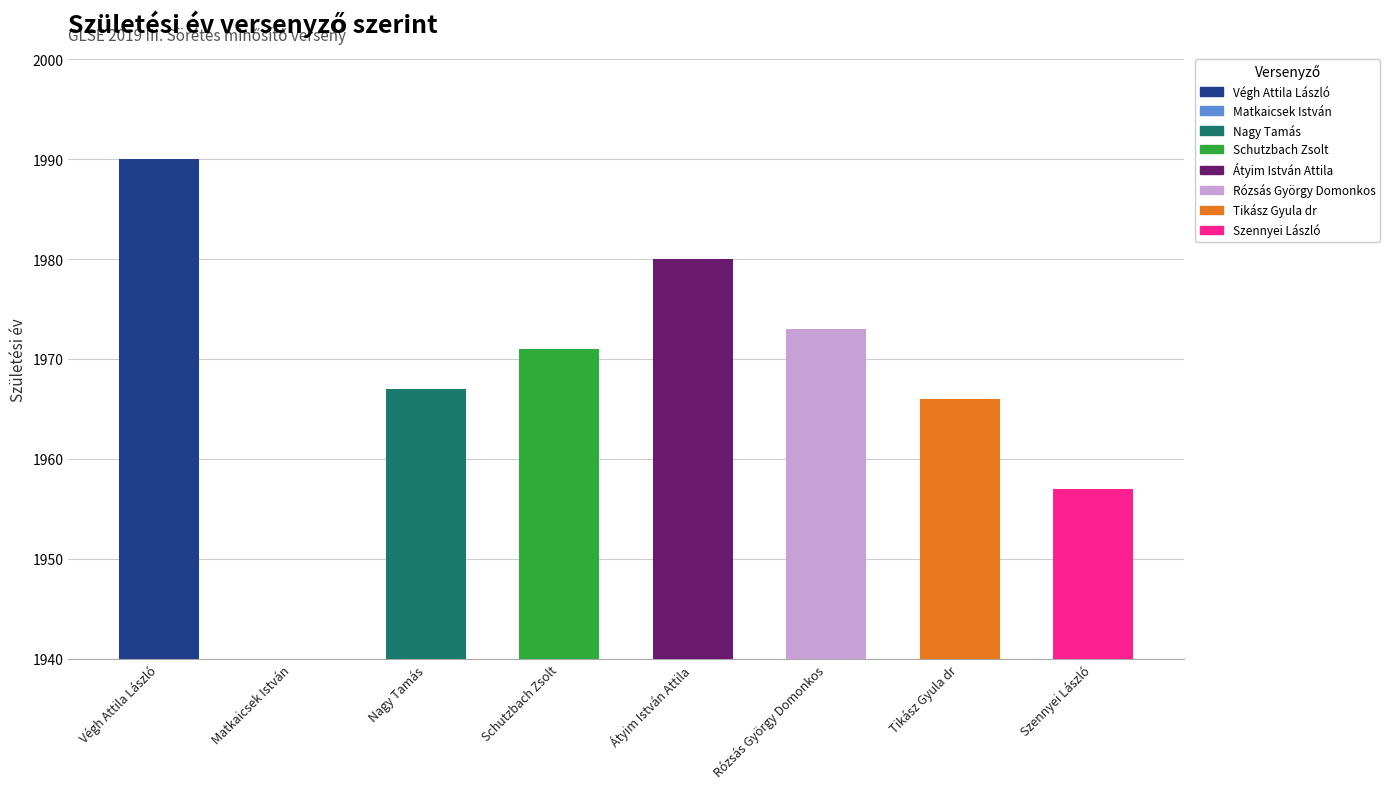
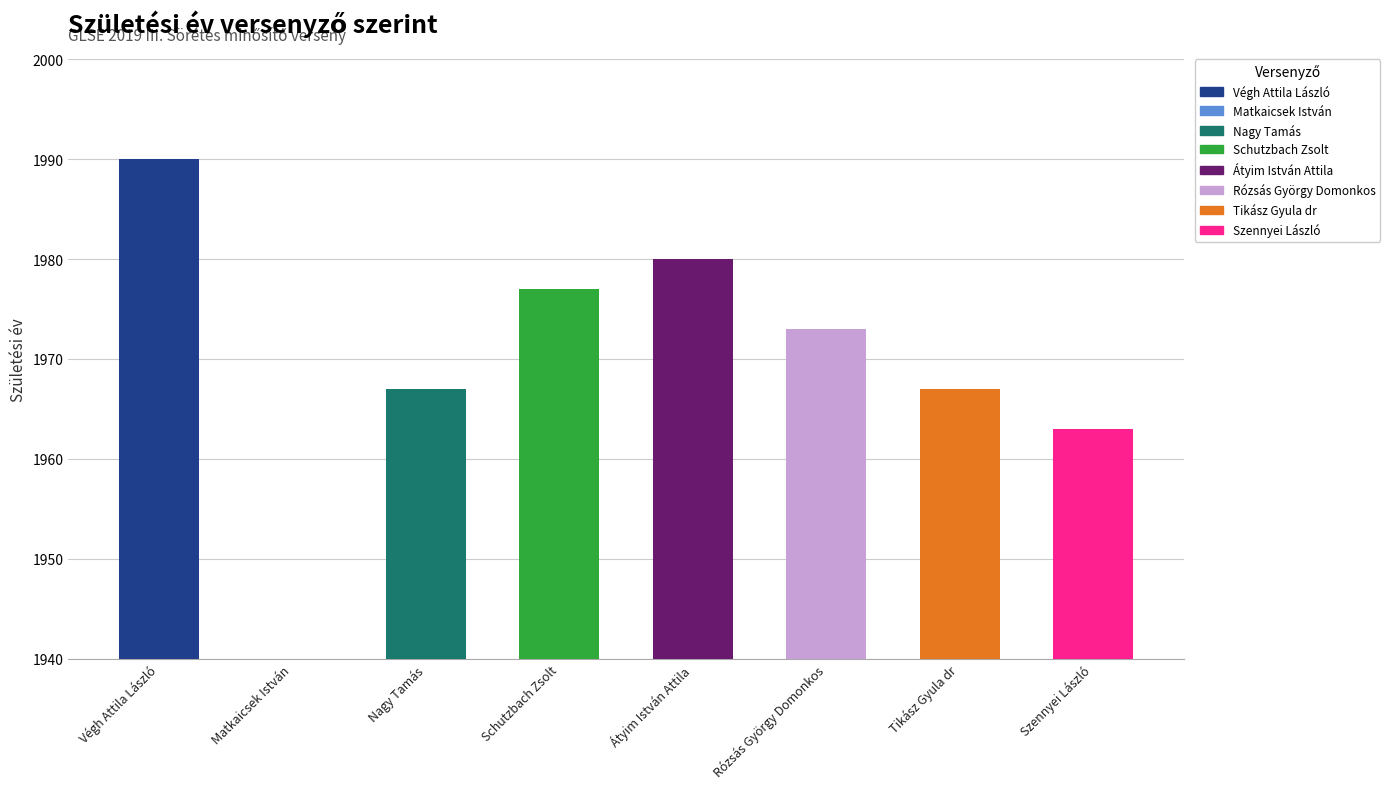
Schutzbach Zsolt: 1971 -> 1977
Tikász Gyula dr: 1966 -> 1967
Szennyei László: 1957 -> 1963
